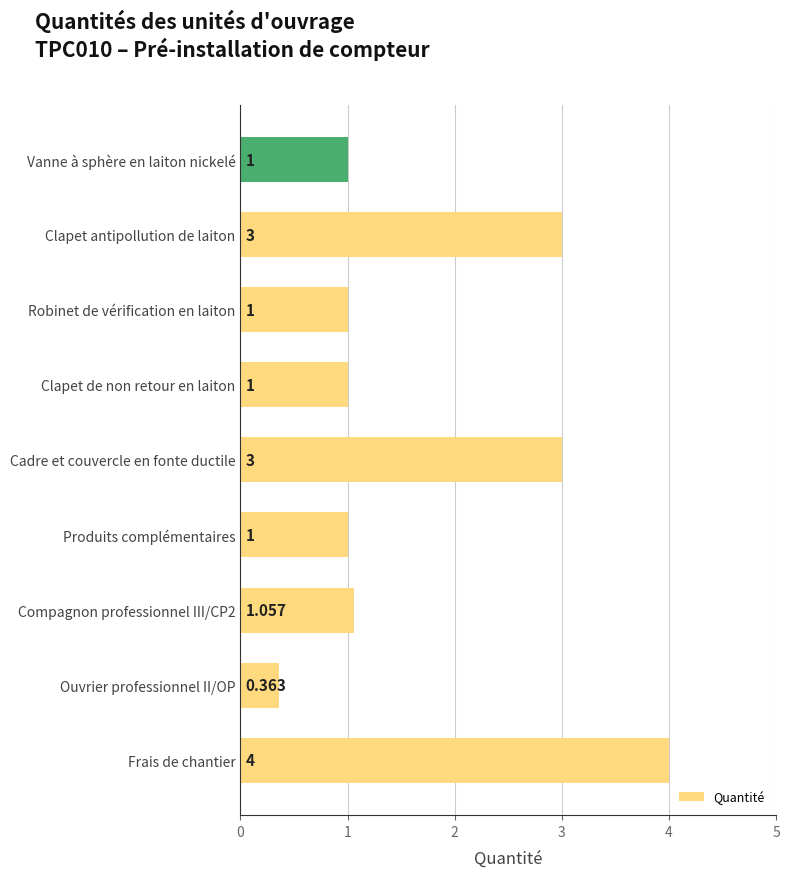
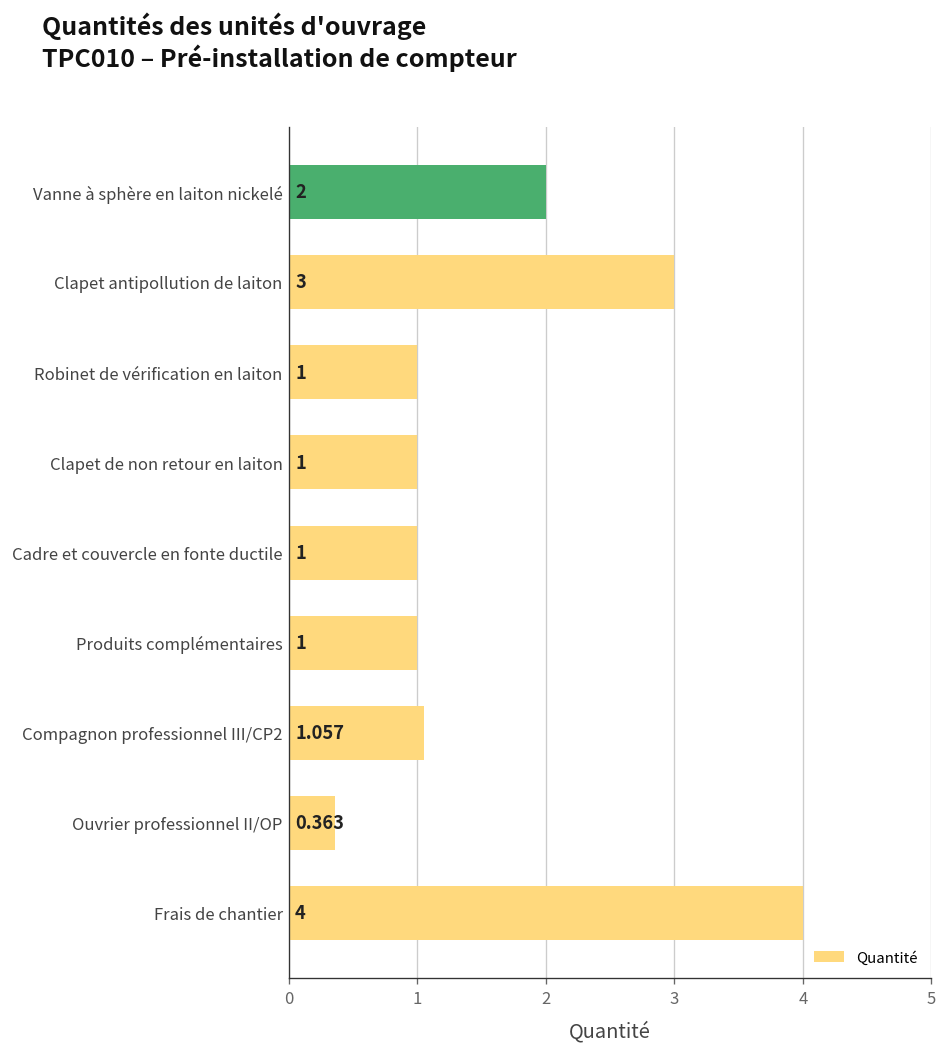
Vanne à sphère en laiton nickelé: 1 -> 2
Cadre et couvercle en fonte ductile: 3 -> 1
